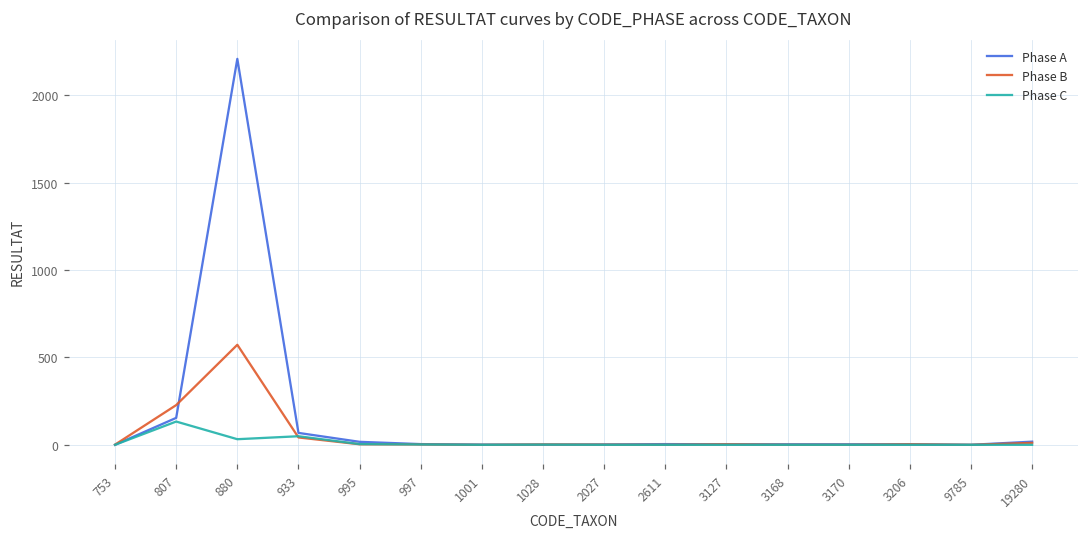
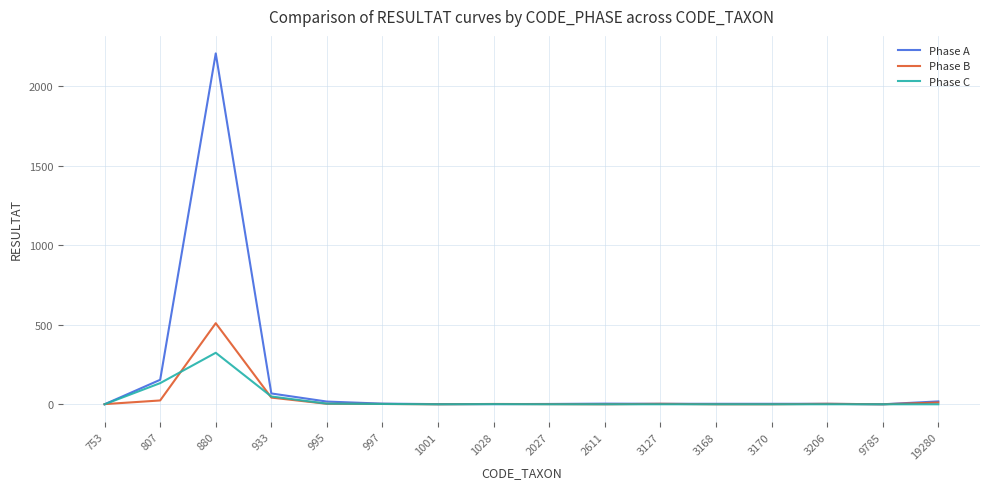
Phase B, 807: 230 -> 20
Phase B, 880: 570 -> 510
Phase C, 880: 30 -> 320
